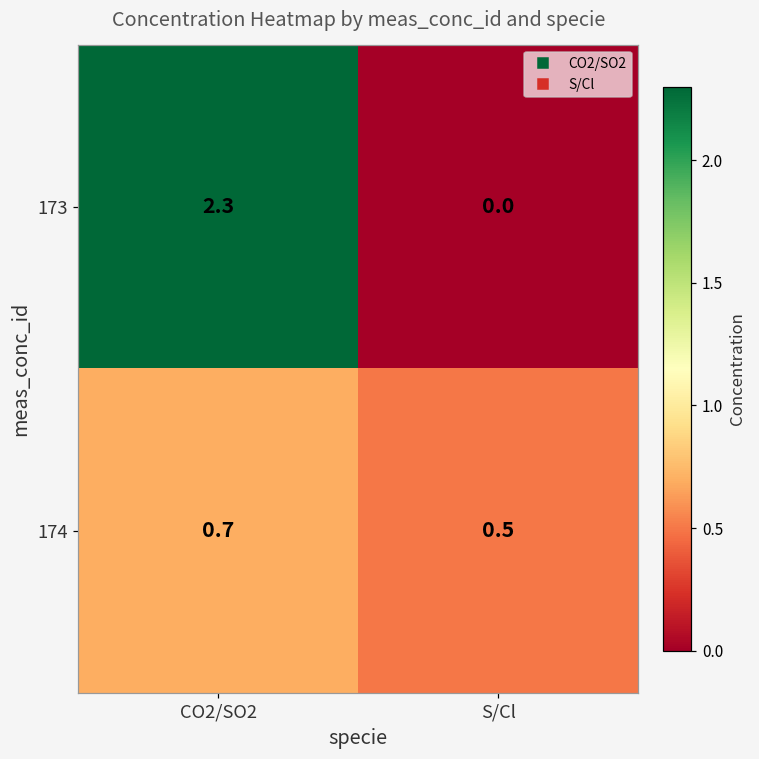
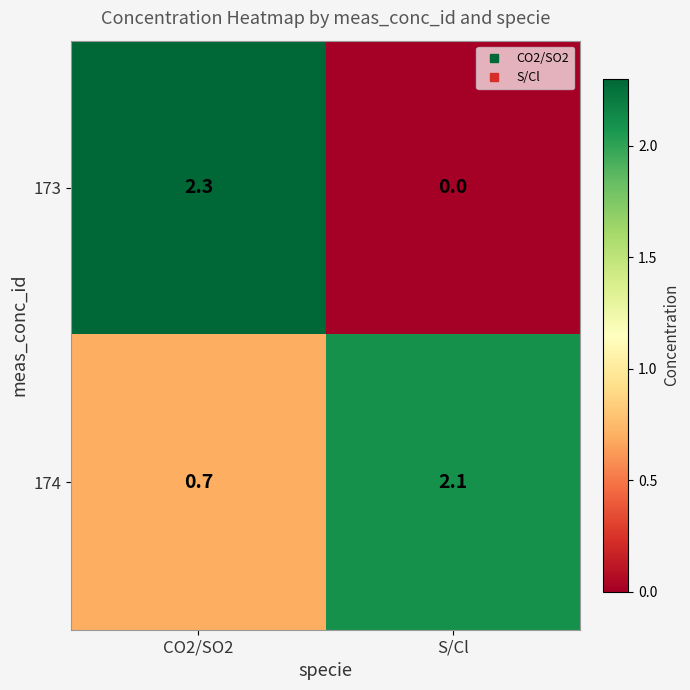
174, S/Cl: 0.5 -> 2.1
